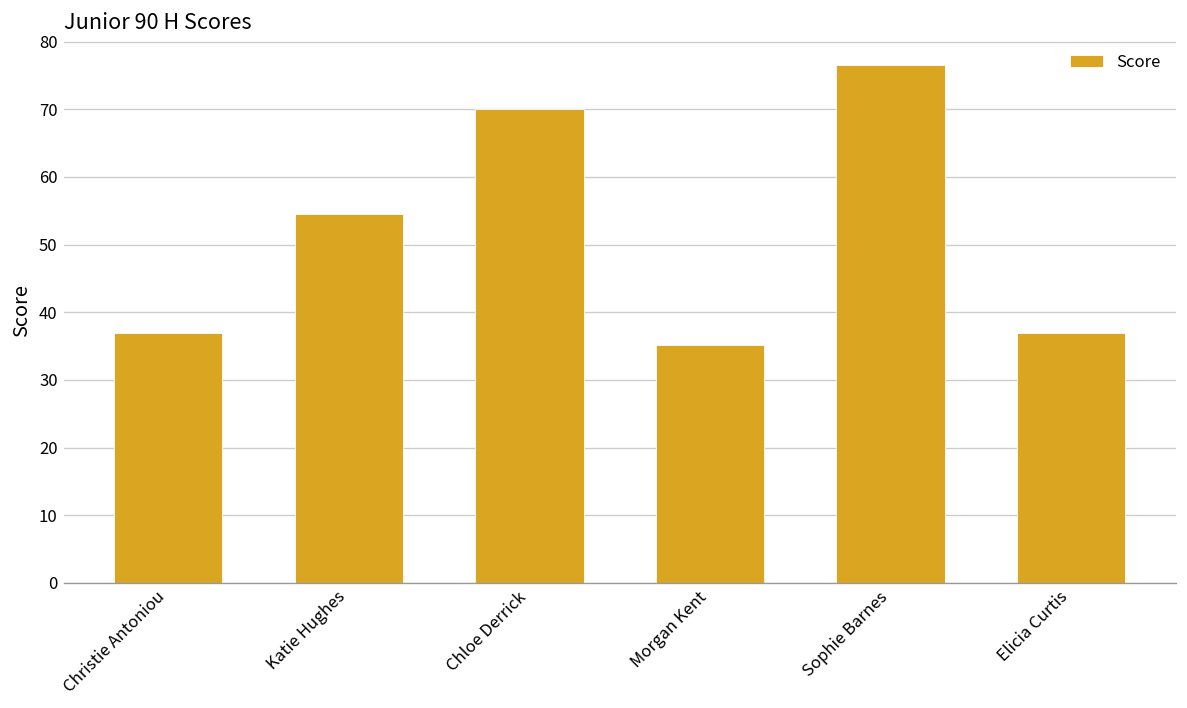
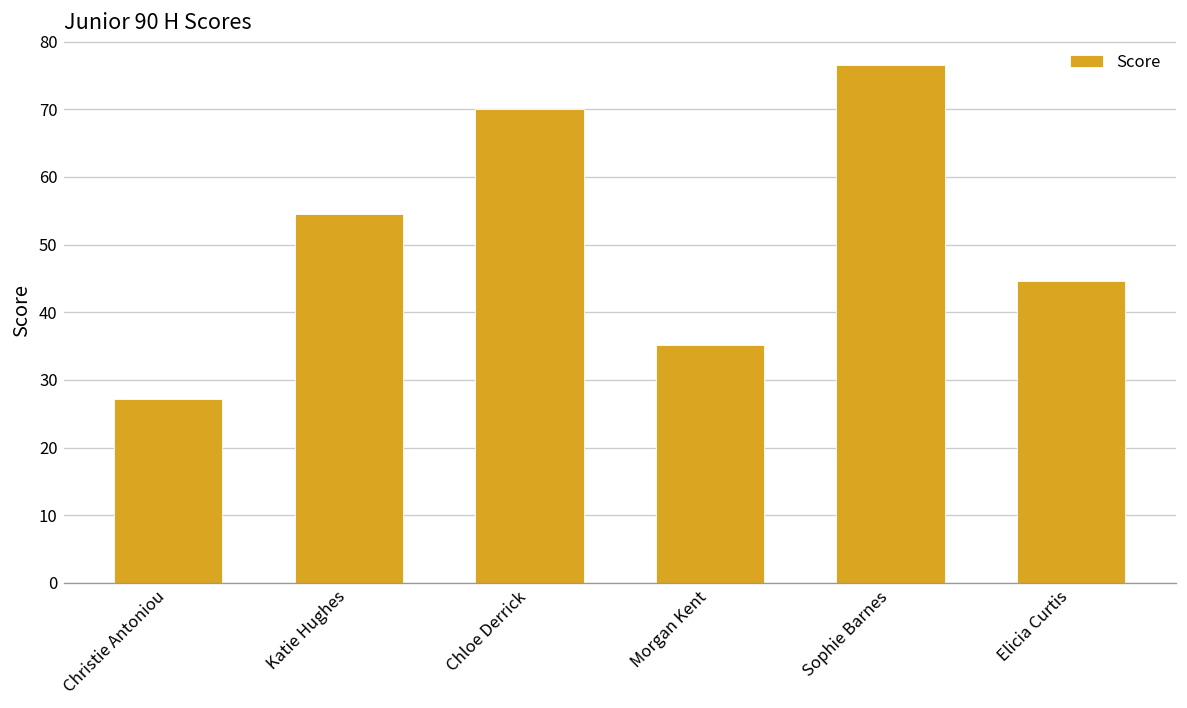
Christie Antoniou: 37 -> 27
Elicia Curtis: 37 -> 45
